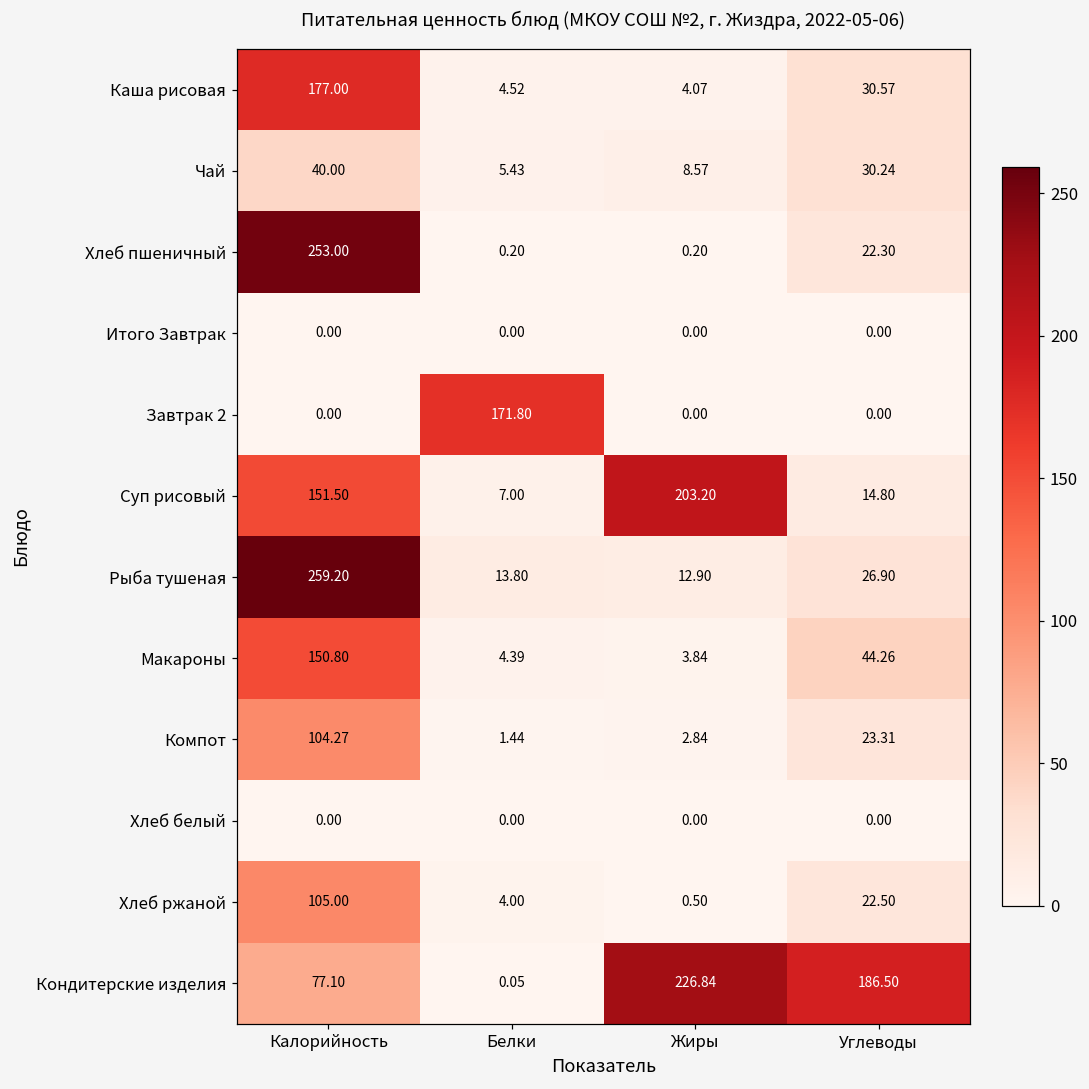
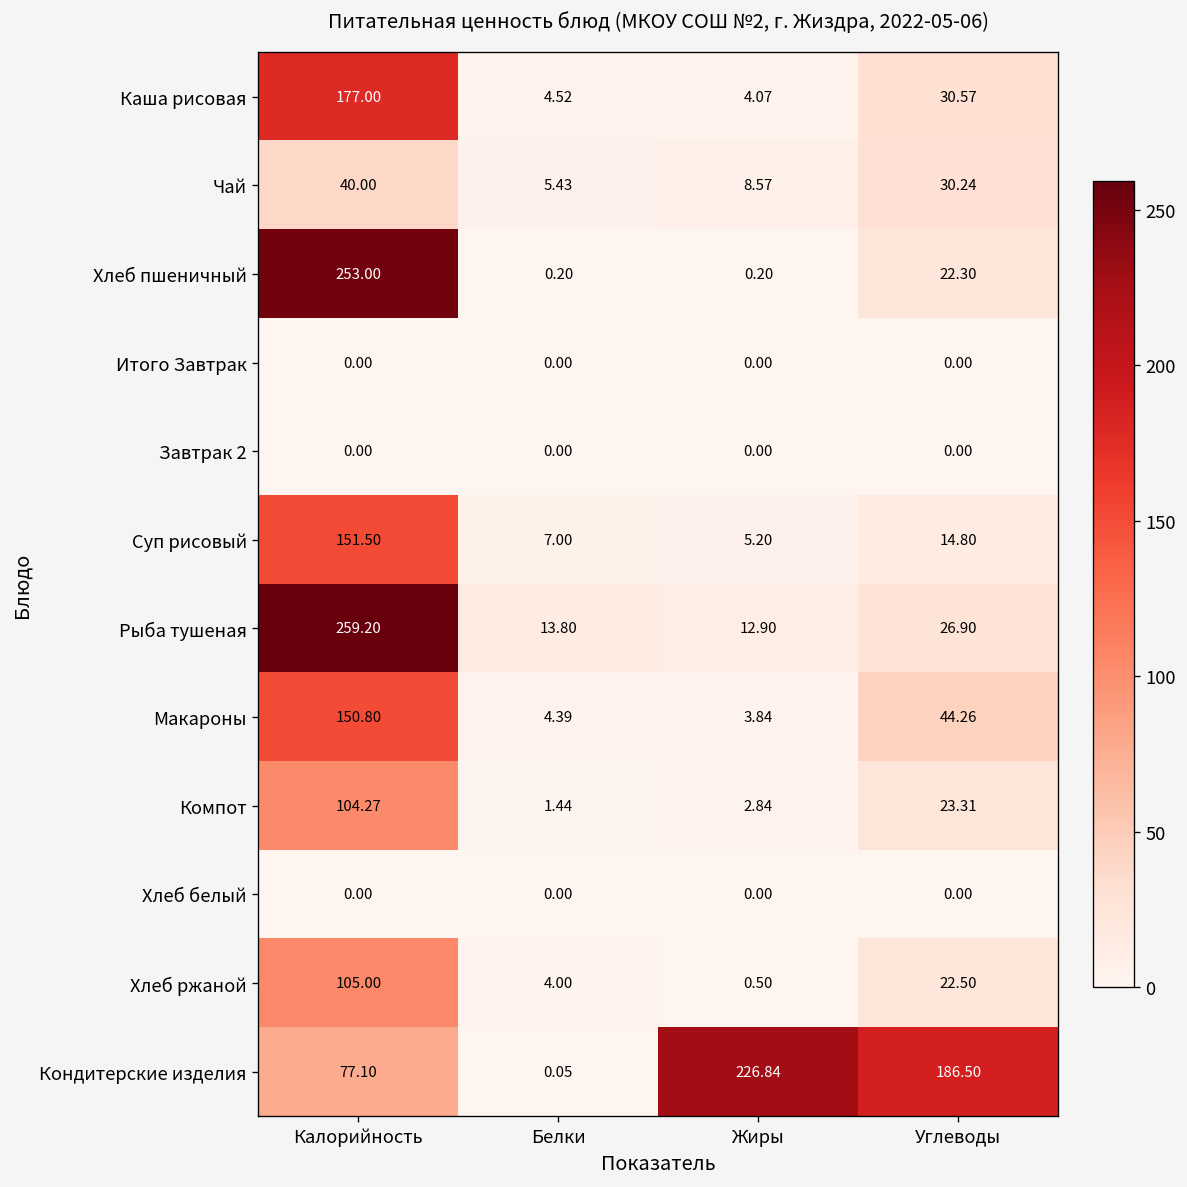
Завтрак 2, Белки: 171.80 -> 0.00
Суп рисовый, Жиры: 203.20 -> 5.20
